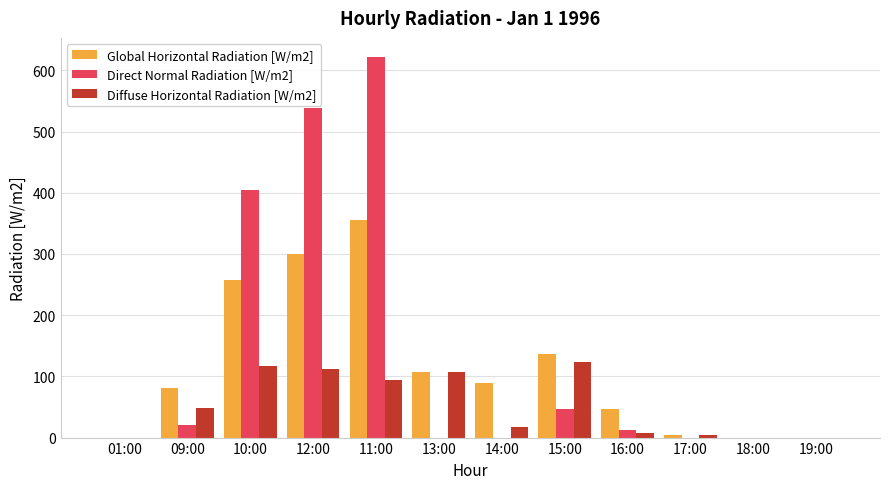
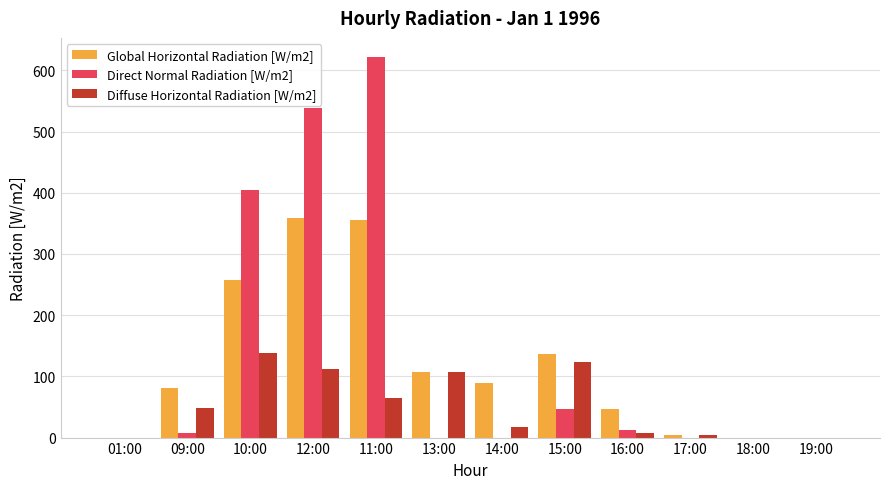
Direct Normal Radiation [W/m2], 09:00: 20 -> 10
Diffuse Horizontal Radiation [W/m2], 10:00: 120 -> 140
Global Horizontal Radiation [W/m2], 12:00: 300 -> 360
Diffuse Horizontal Radiation [W/m2], 11:00: 90 -> 70
